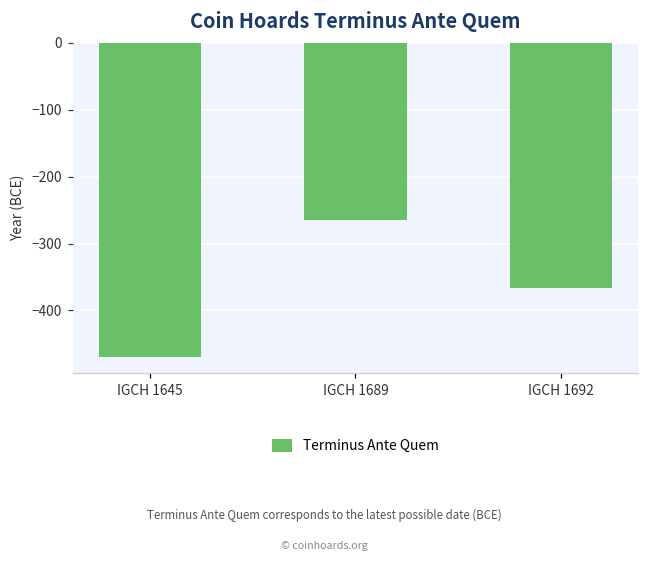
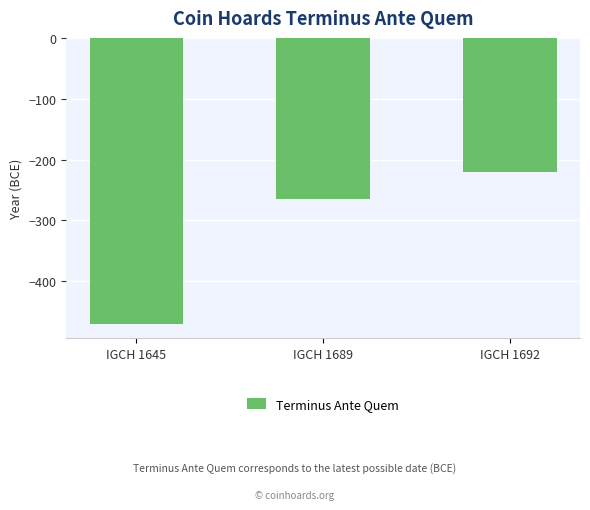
IGCH 1692: -370 -> -220
